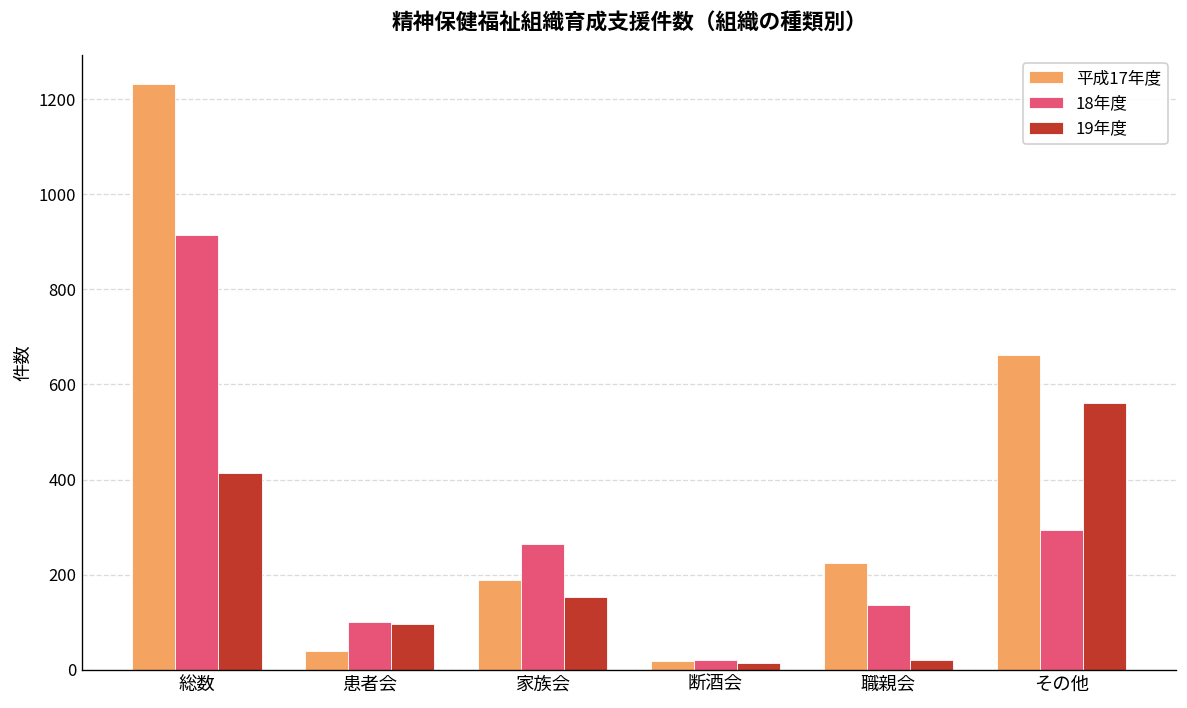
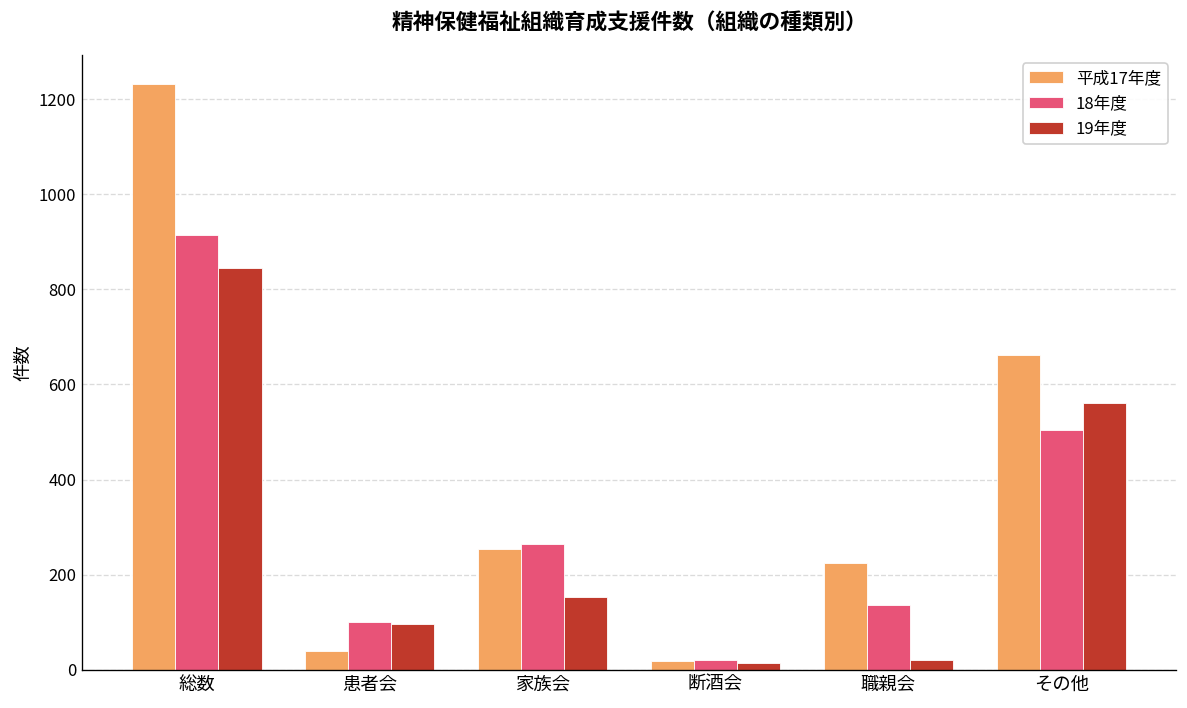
19年度, 総数: 410 -> 850
平成17年度, 家族会: 190 -> 250
18年度, その他: 290 -> 500
